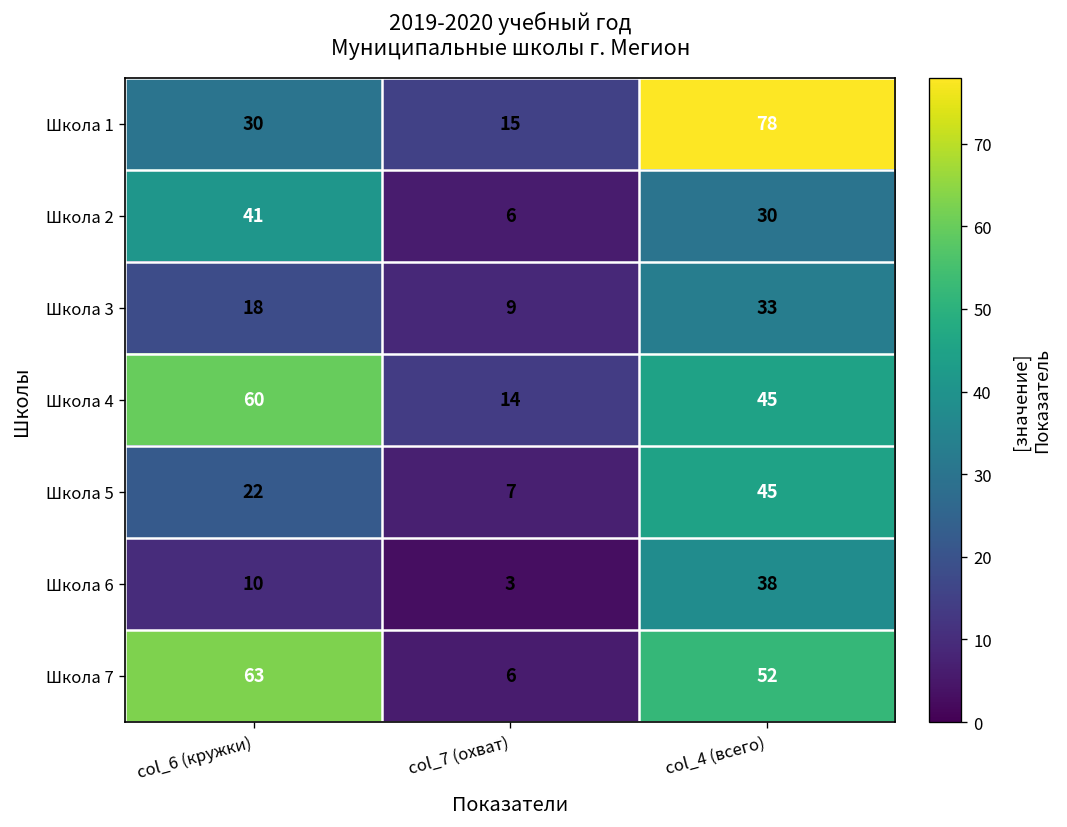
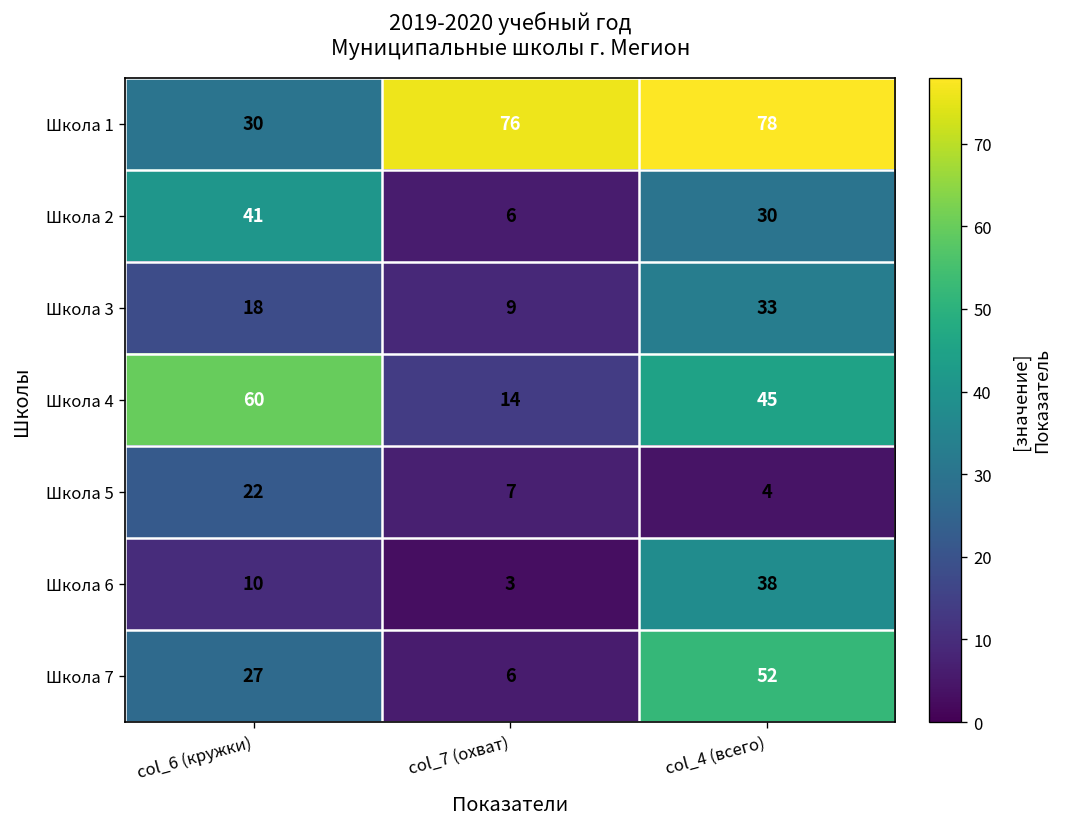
Школа 1, col_7 (охват): 15 -> 76
Школа 5, col_4 (всего): 45 -> 4
Школа 7, col_6 (кружки): 63 -> 27
